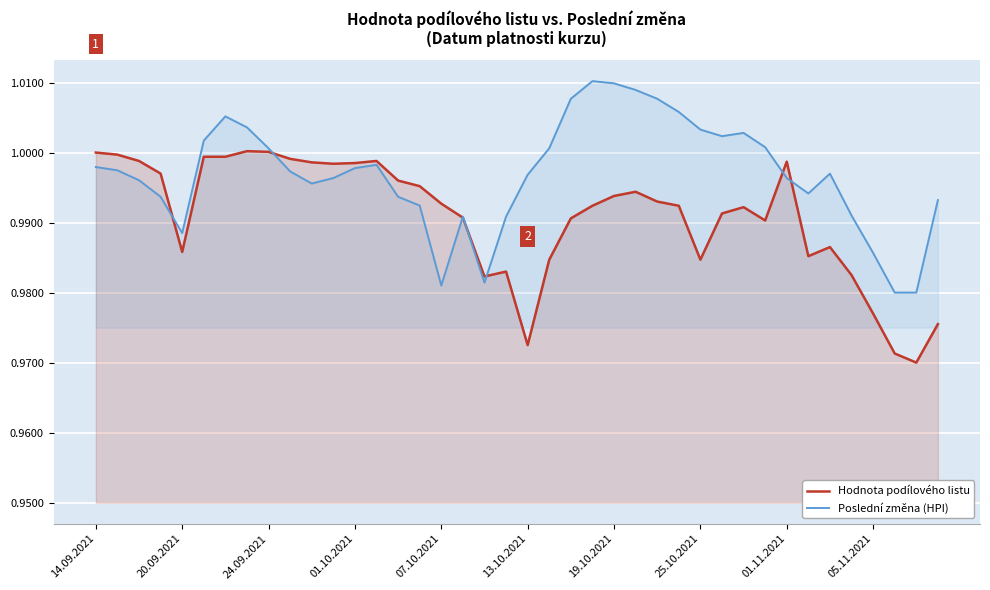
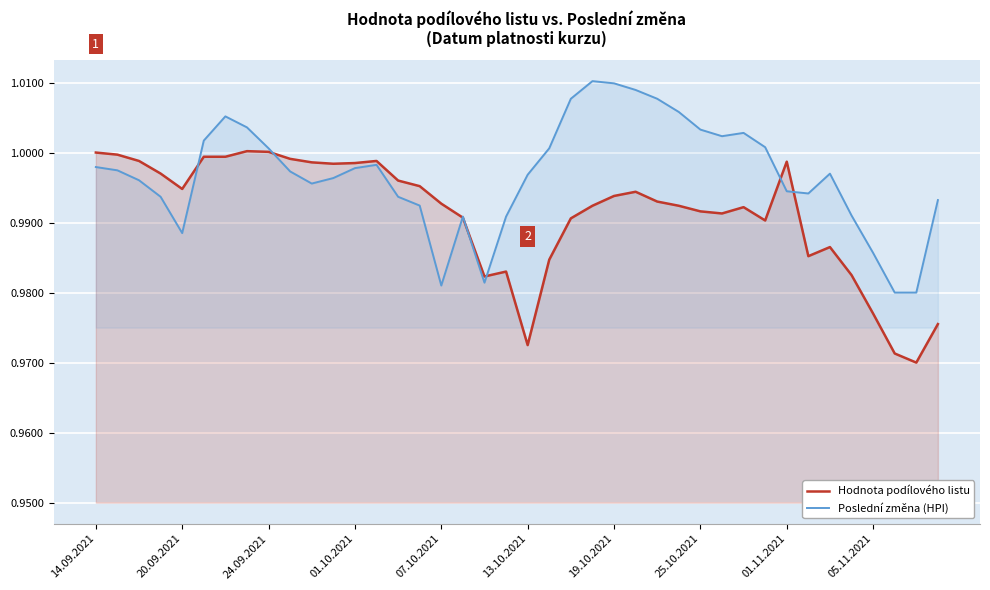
Hodnota podílového listu, 20.09.2021: 0.986 -> 0.995
Hodnota podílového listu, 25.10.2021: 0.985 -> 0.992
Poslední změna (HPI), 01.11.2021: 0.996 -> 0.994
